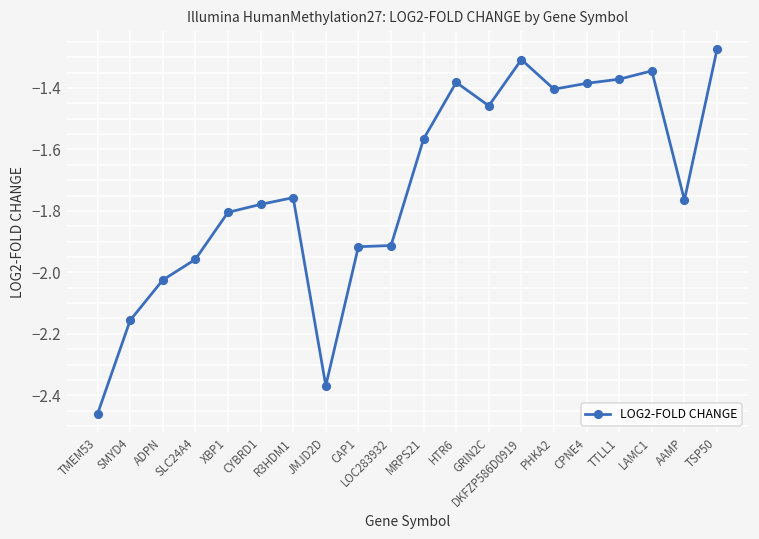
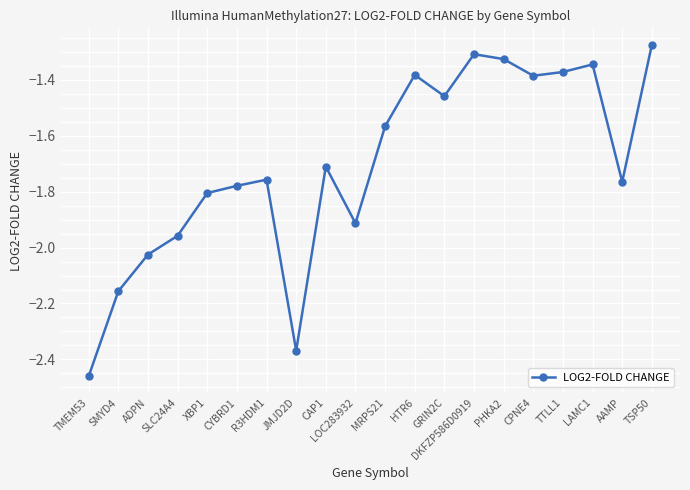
CAP1: -1.92 -> -1.71
PHKA2: -1.40 -> -1.33
